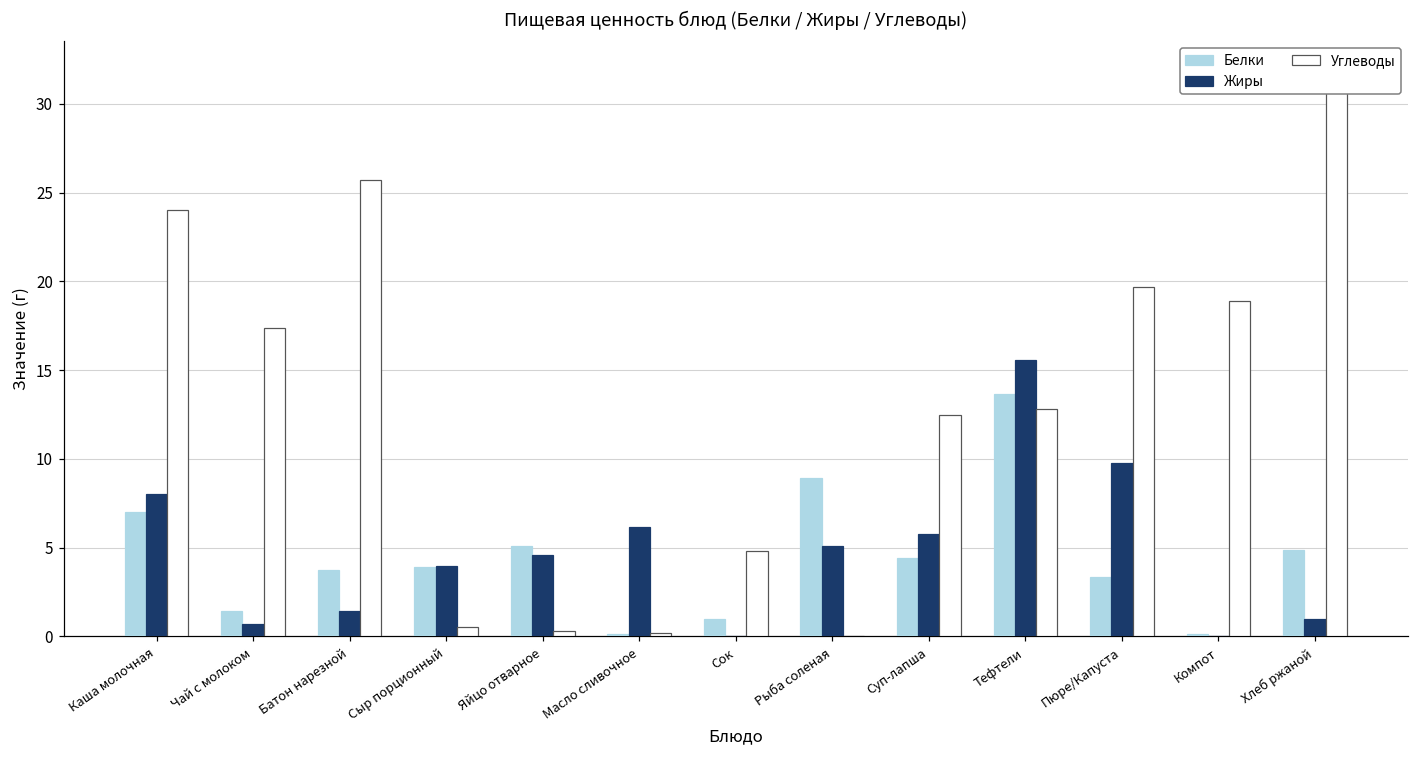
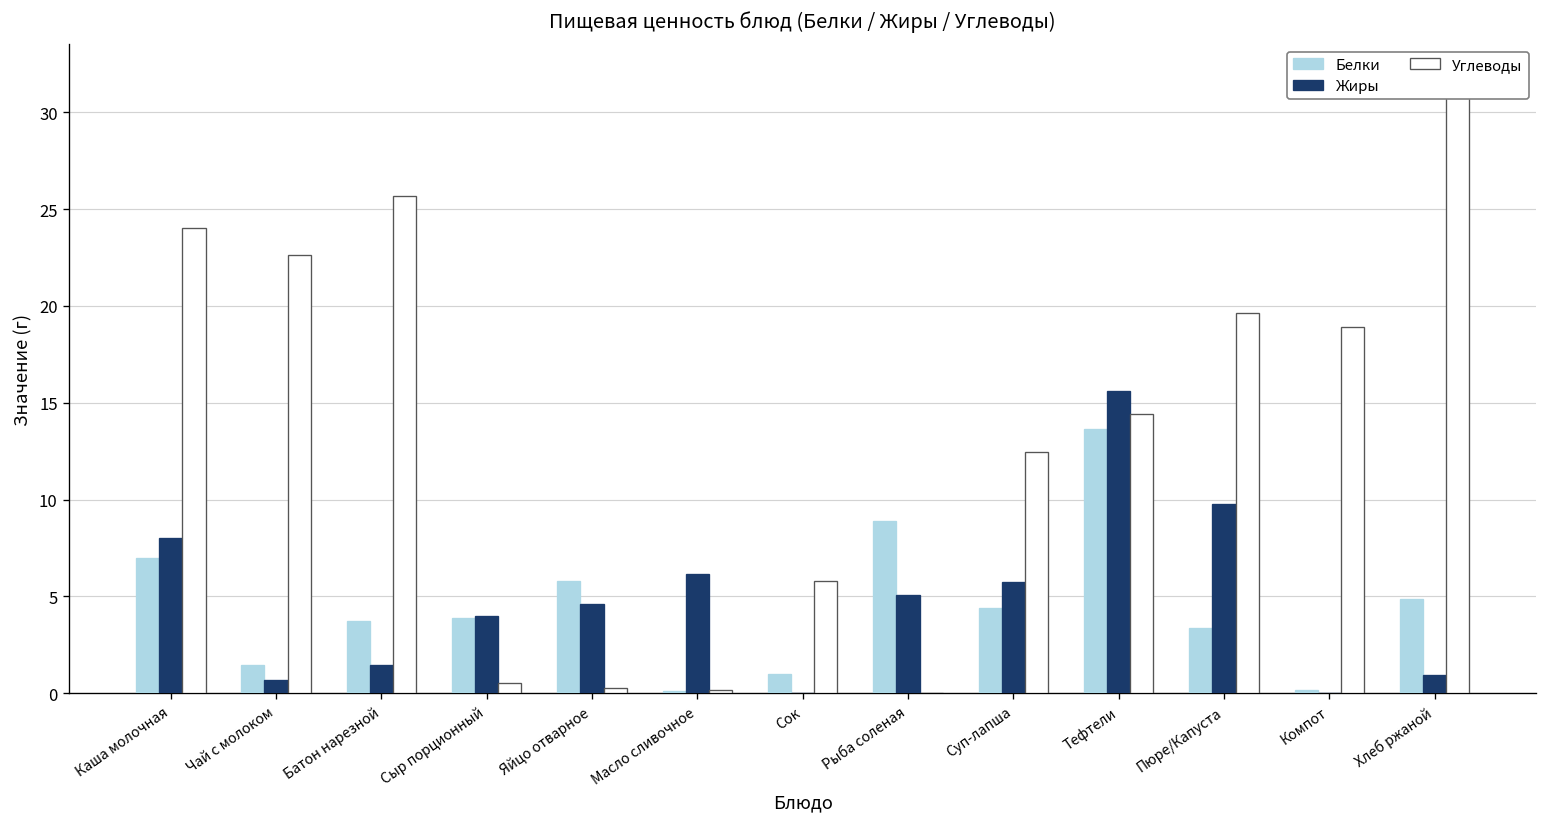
Углеводы, Чай с молоком: 17.4 -> 22.7
Белки, Яйцо отварное: 5.1 -> 5.8
Углеводы, Сок: 4.8 -> 5.8
Углеводы, Тефтели: 12.8 -> 14.4
